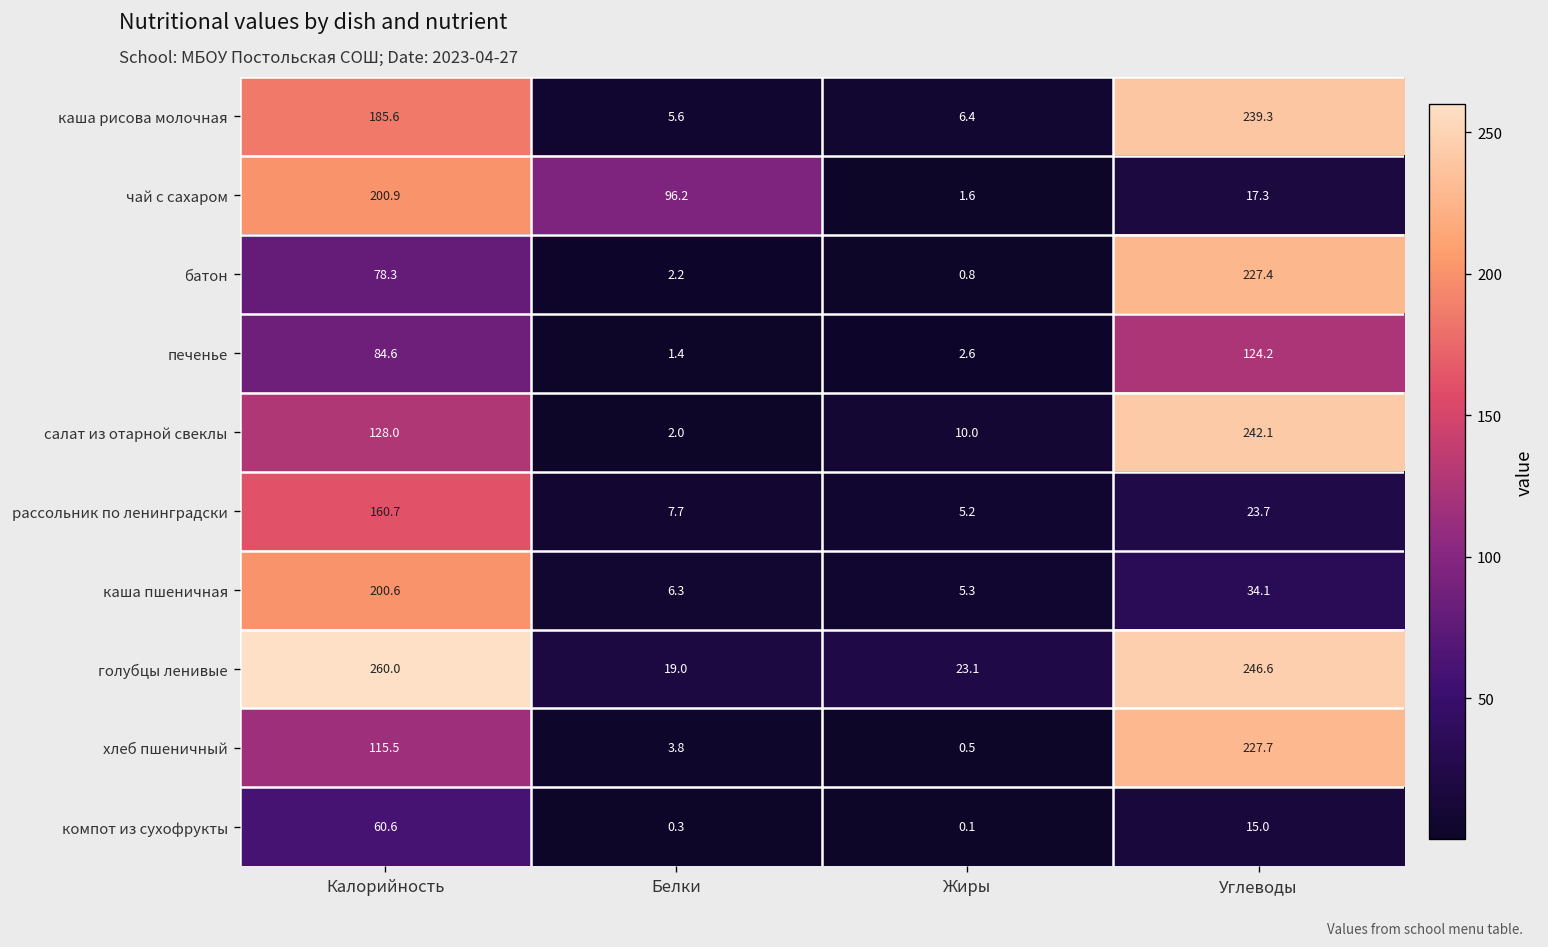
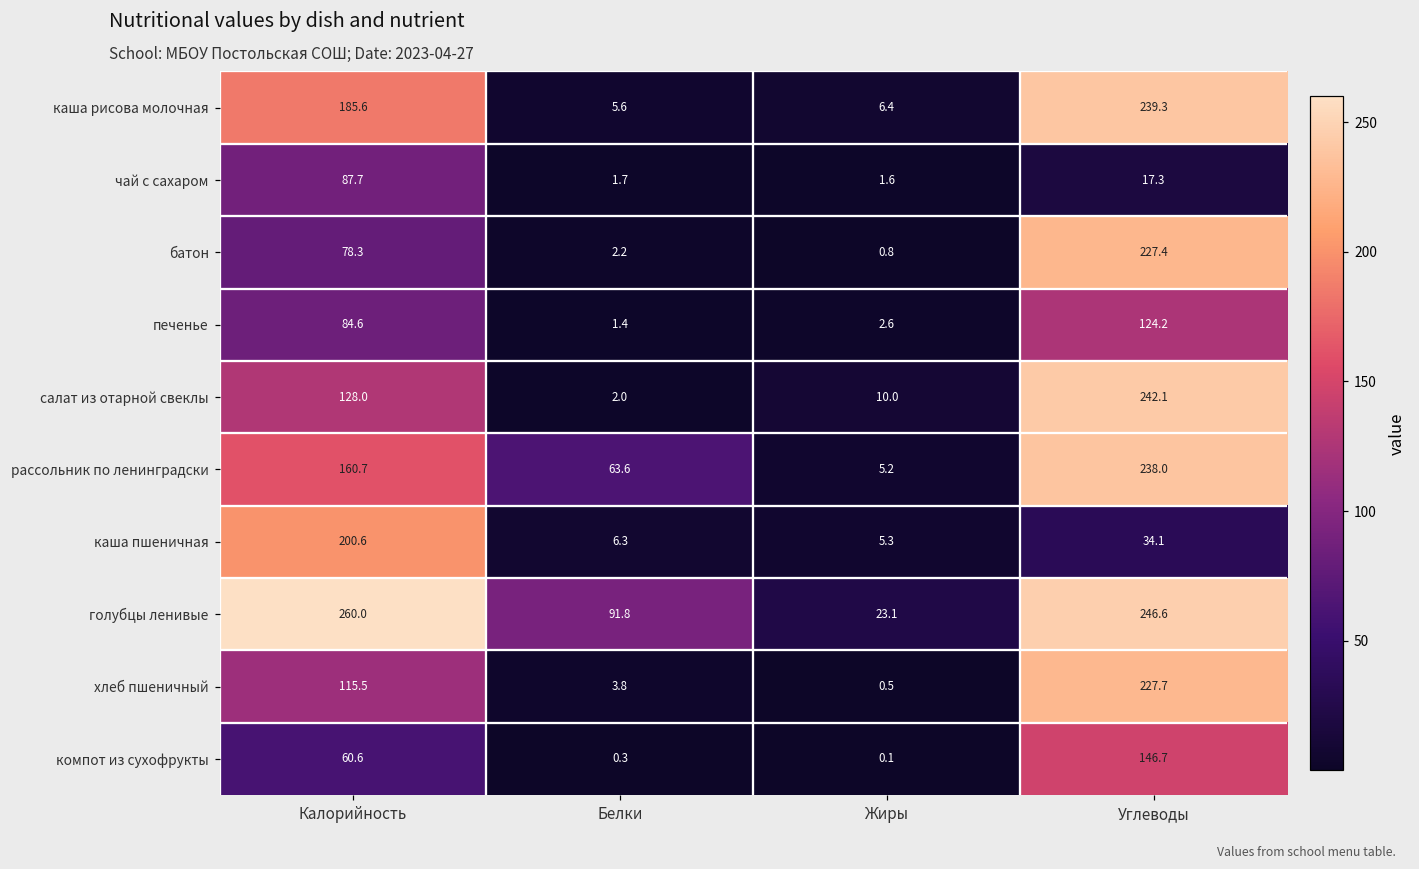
чай с сахаром, Калорийность: 200.9 -> 87.7
чай с сахаром, Белки: 96.2 -> 1.7
рассольник по ленинградски, Белки: 7.7 -> 63.6
рассольник по ленинградски, Углеводы: 23.7 -> 238.0
голубцы ленивые, Белки: 19.0 -> 91.8
компот из сухофрукты, Углеводы: 15.0 -> 146.7
